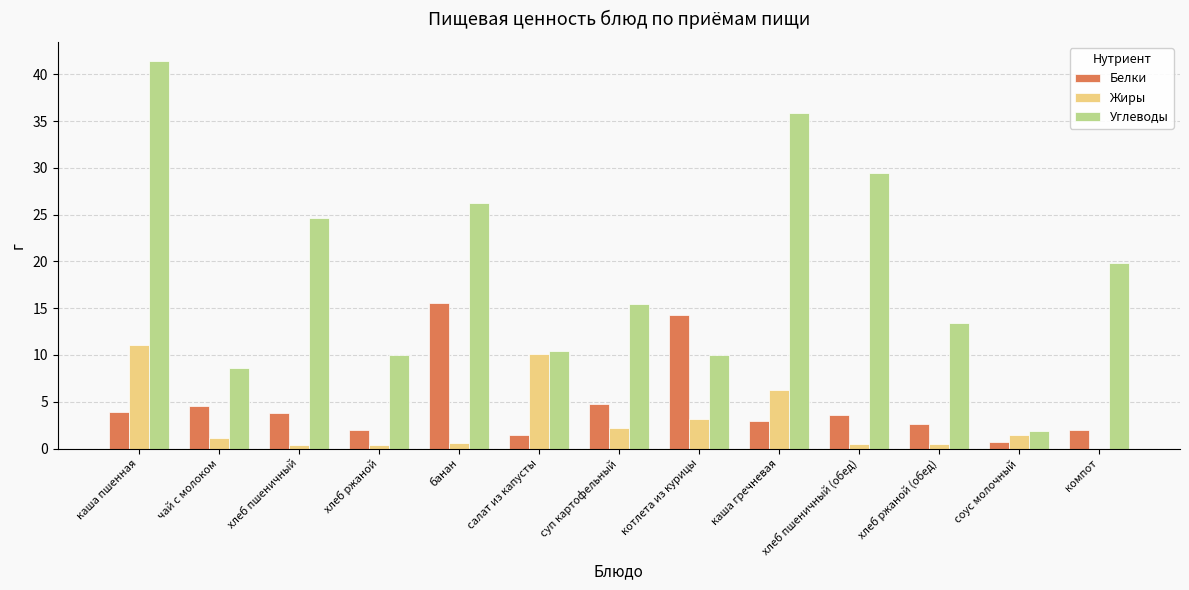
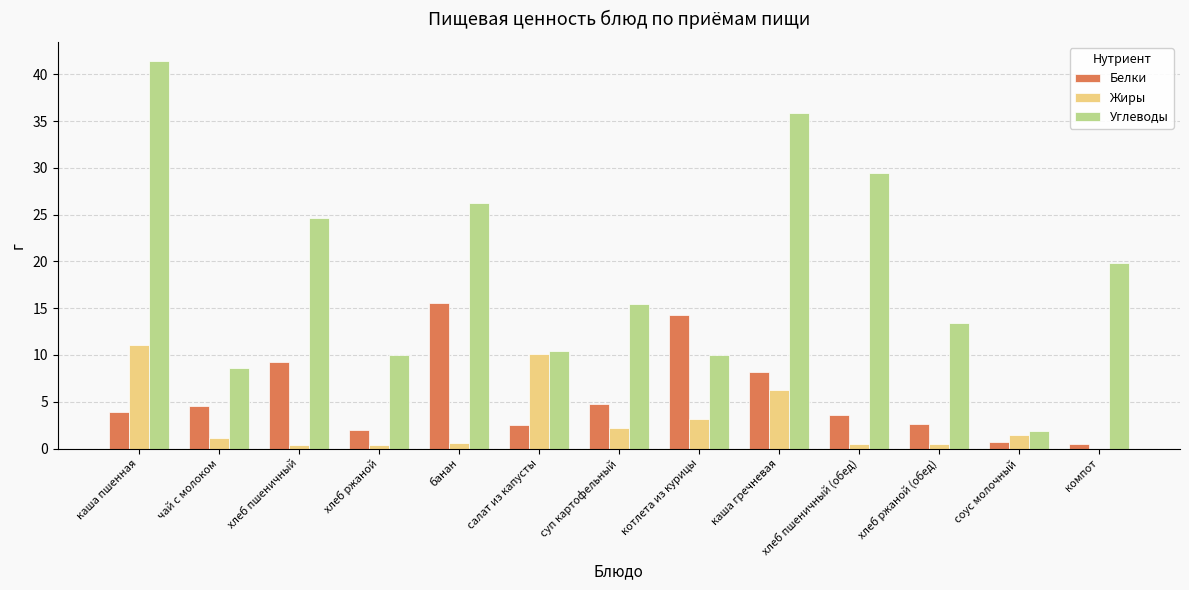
Белки, хлеб пшеничный: 4 -> 9
Белки, салат из капусты: 2 -> 3
Белки, каша гречневая: 3 -> 8
Белки, компот: 2 -> 1
